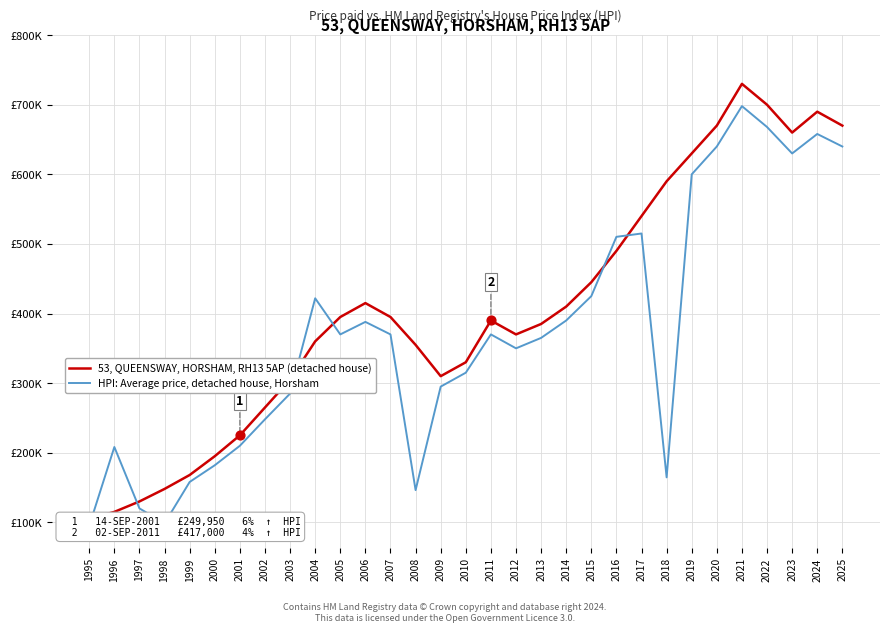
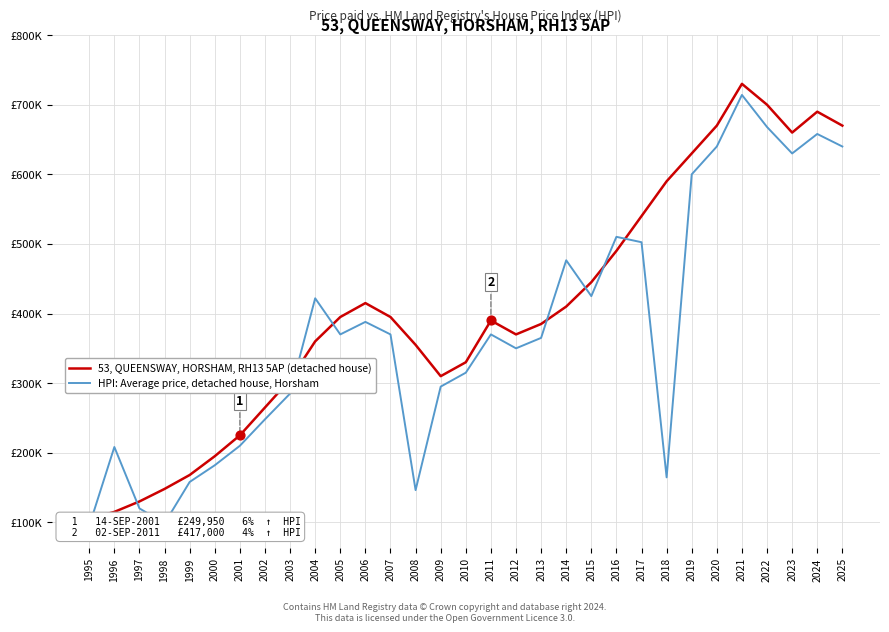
HPI: Average price, detached house, Horsham, 2014: £390000 -> £480000
HPI: Average price, detached house, Horsham, 2017: £520000 -> £500000
HPI: Average price, detached house, Horsham, 2021: £700000 -> £710000
